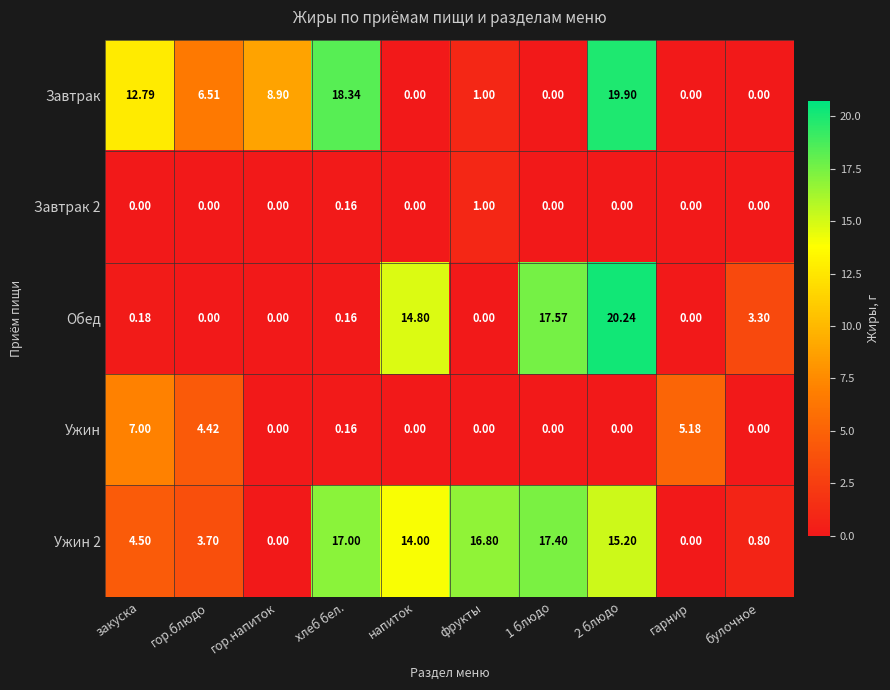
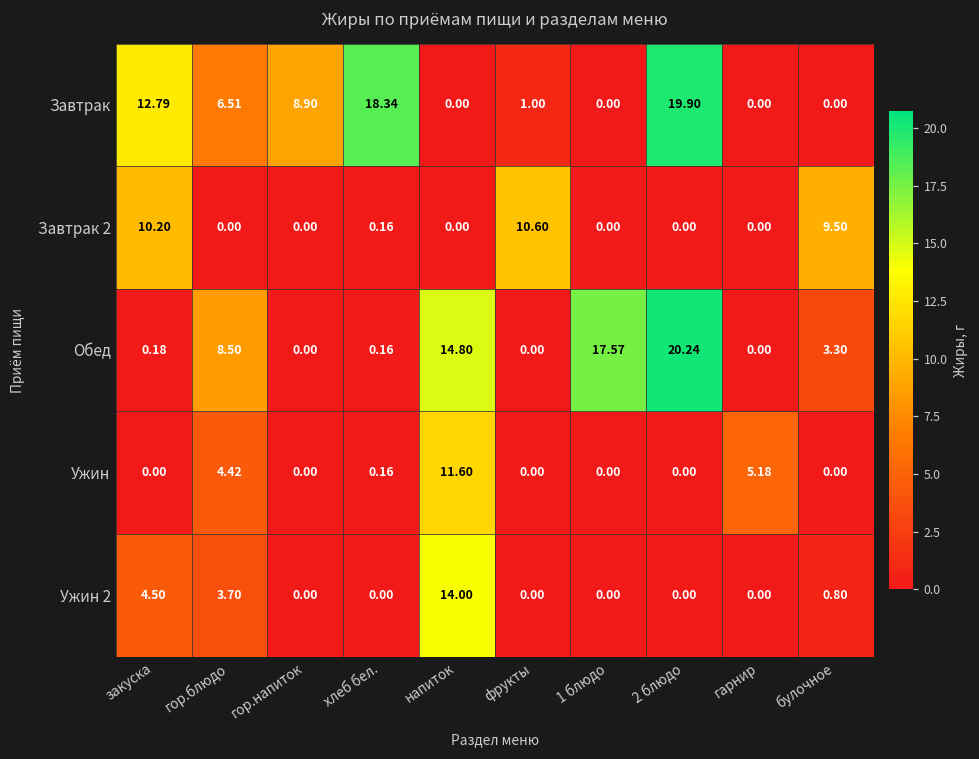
Завтрак 2, закуска: 0.00 -> 10.20
Завтрак 2, фрукты: 1.00 -> 10.60
Завтрак 2, булочное: 0.00 -> 9.50
Обед, гор.блюдо: 0.00 -> 8.50
Ужин, закуска: 7.00 -> 0.00
Ужин, напиток: 0.00 -> 11.60
Ужин 2, хлеб бел.: 17.00 -> 0.00
Ужин 2, фрукты: 16.80 -> 0.00
Ужин 2, 1 блюдо: 17.40 -> 0.00
Ужин 2, 2 блюдо: 15.20 -> 0.00
